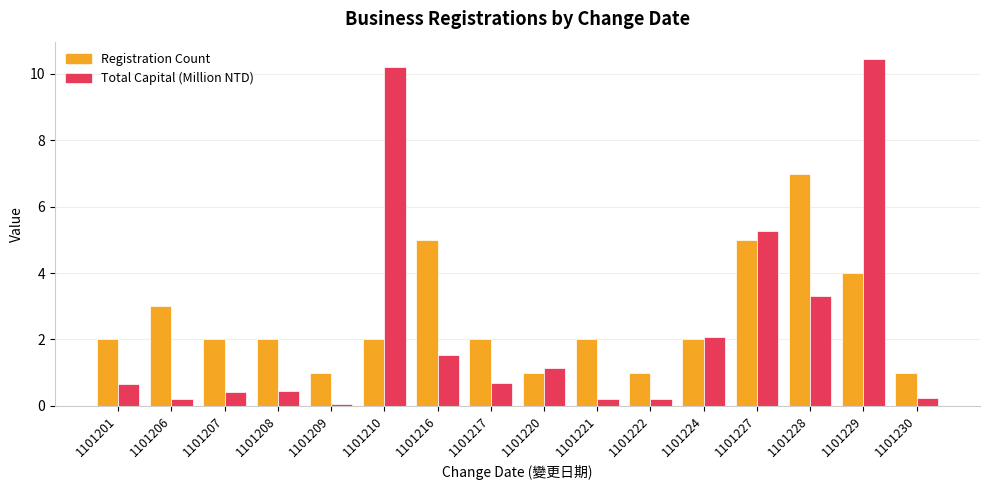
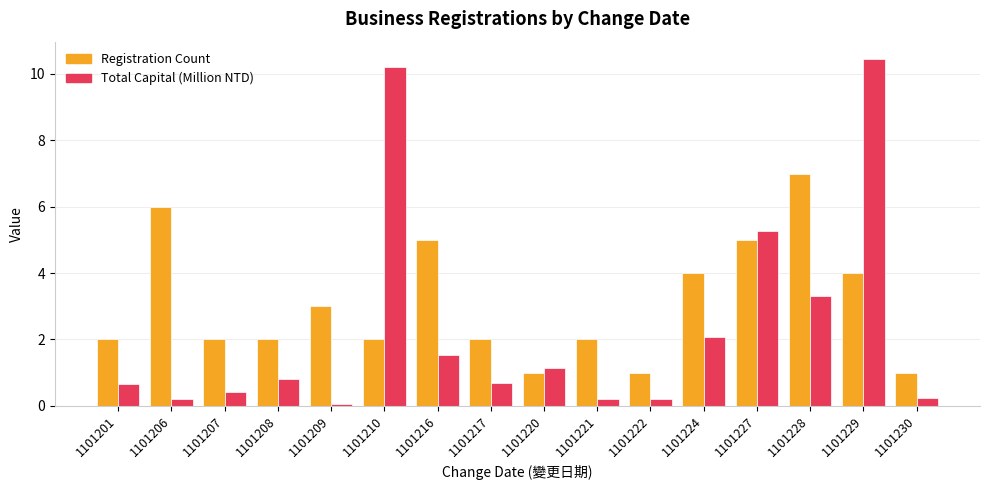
Registration Count, 1101206: 3 -> 6
Total Capital (Million NTD), 1101208: 0.4 -> 0.8
Registration Count, 1101209: 1 -> 3
Registration Count, 1101224: 2 -> 4
